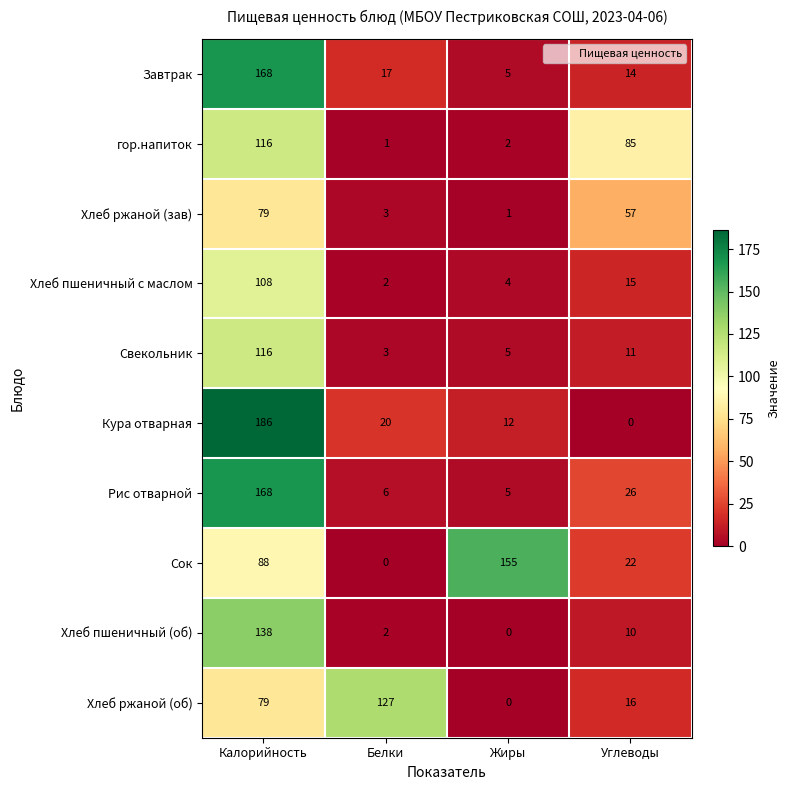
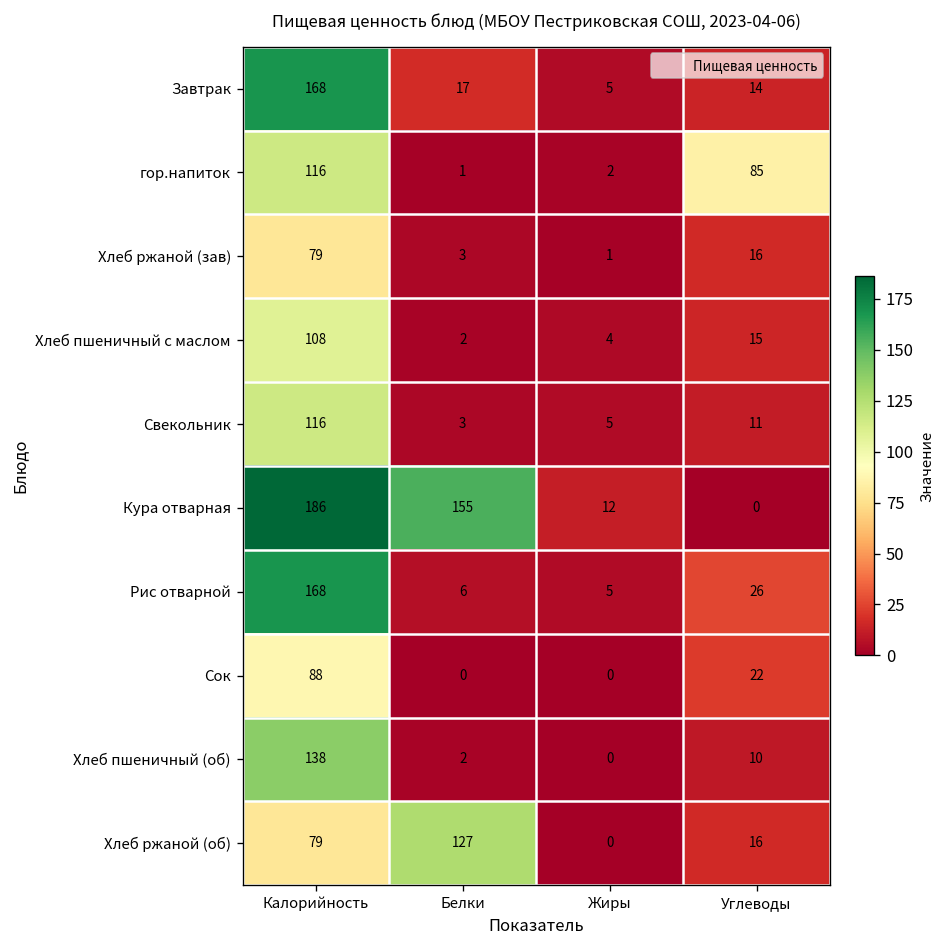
Хлеб ржаной (зав), Углеводы: 57 -> 16
Кура отварная, Белки: 20 -> 155
Сок, Жиры: 155 -> 0
